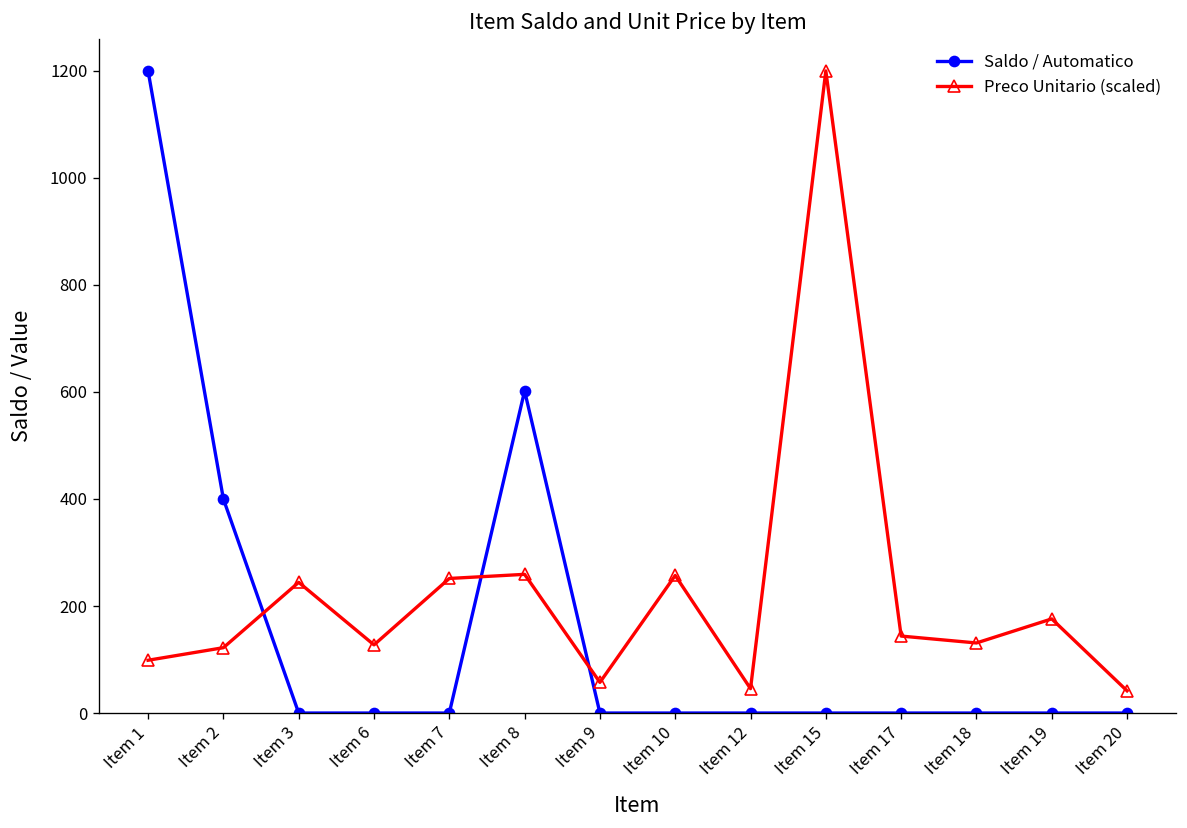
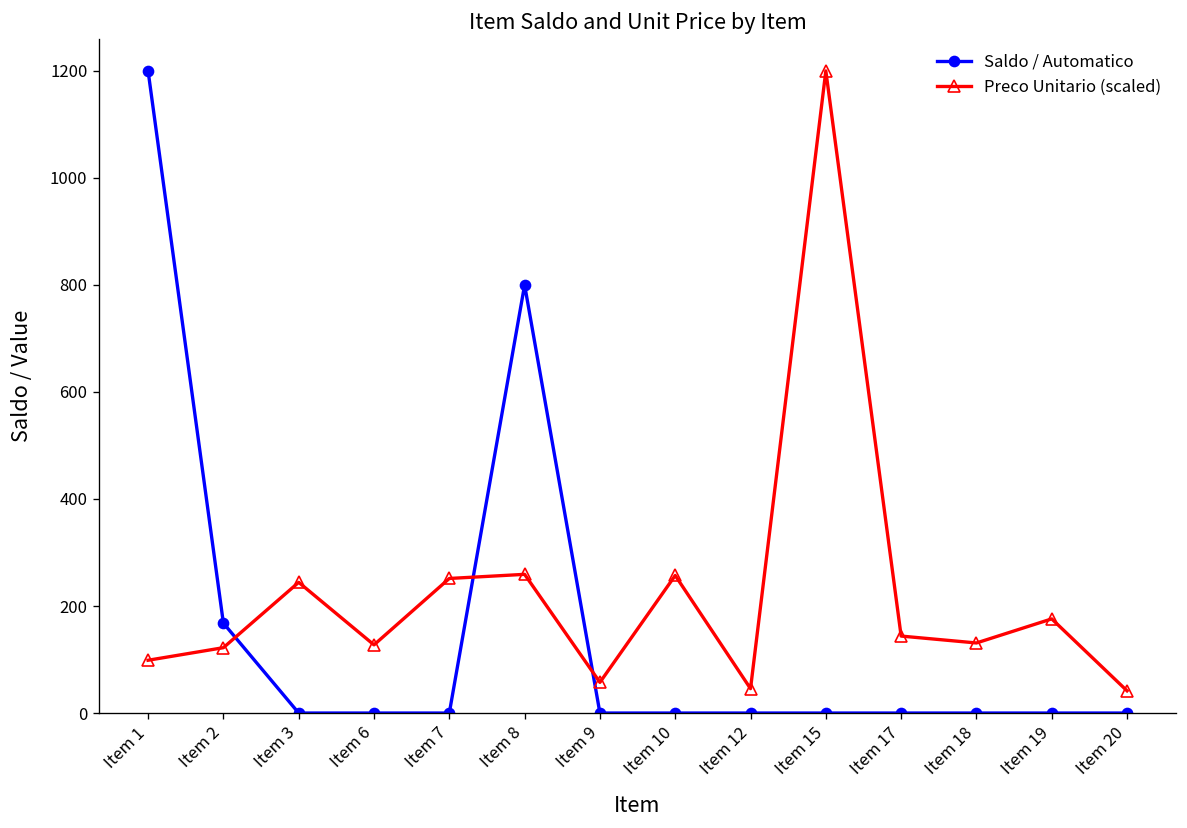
Saldo / Automatico, Item 2: 400 -> 170
Saldo / Automatico, Item 8: 600 -> 800
